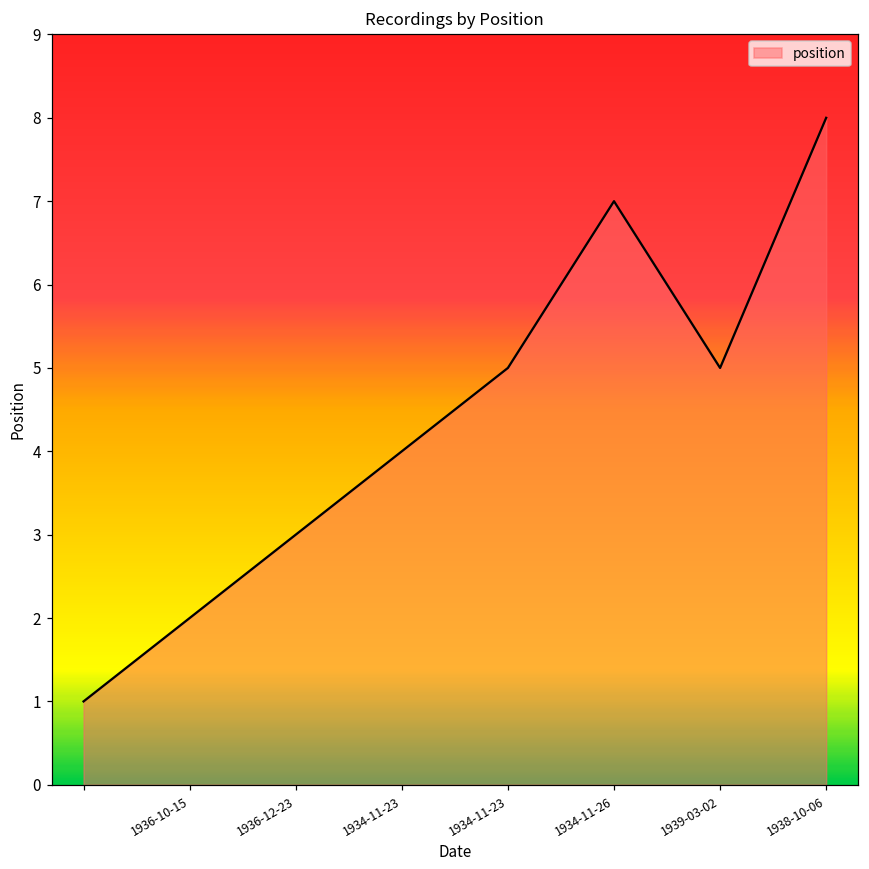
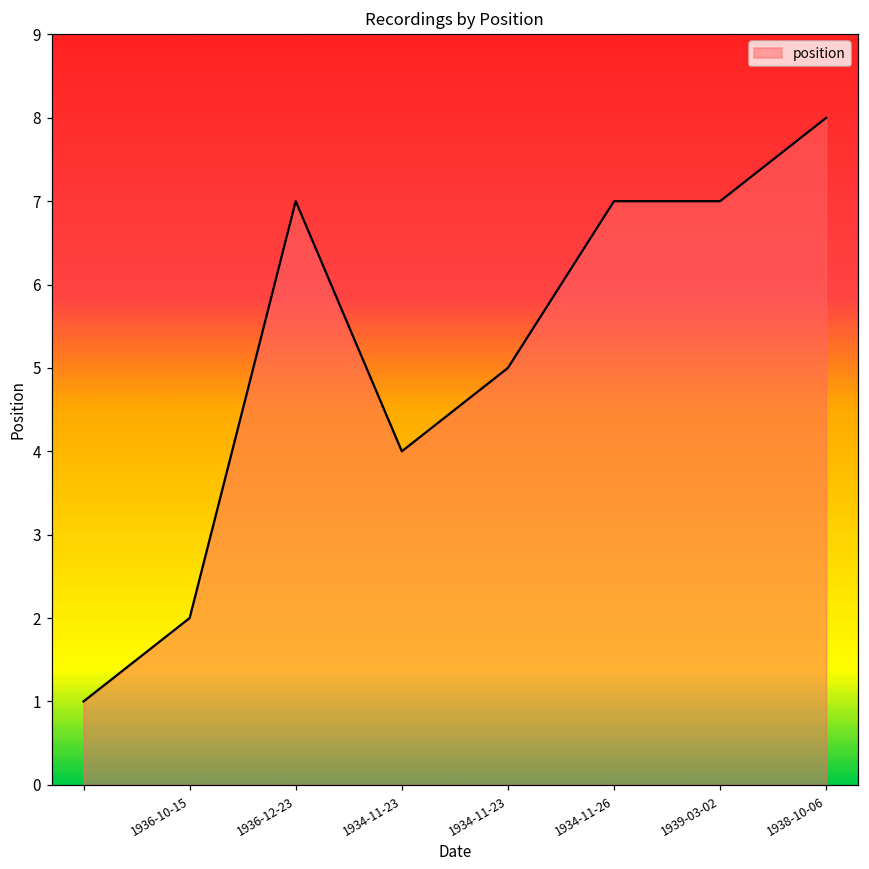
1936-12-23: 3 -> 7
1939-03-02: 5 -> 7
